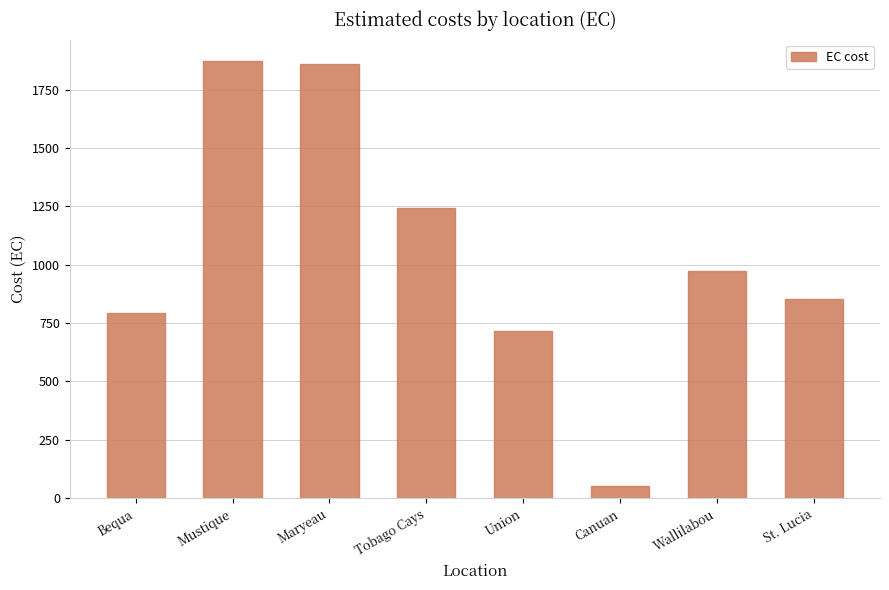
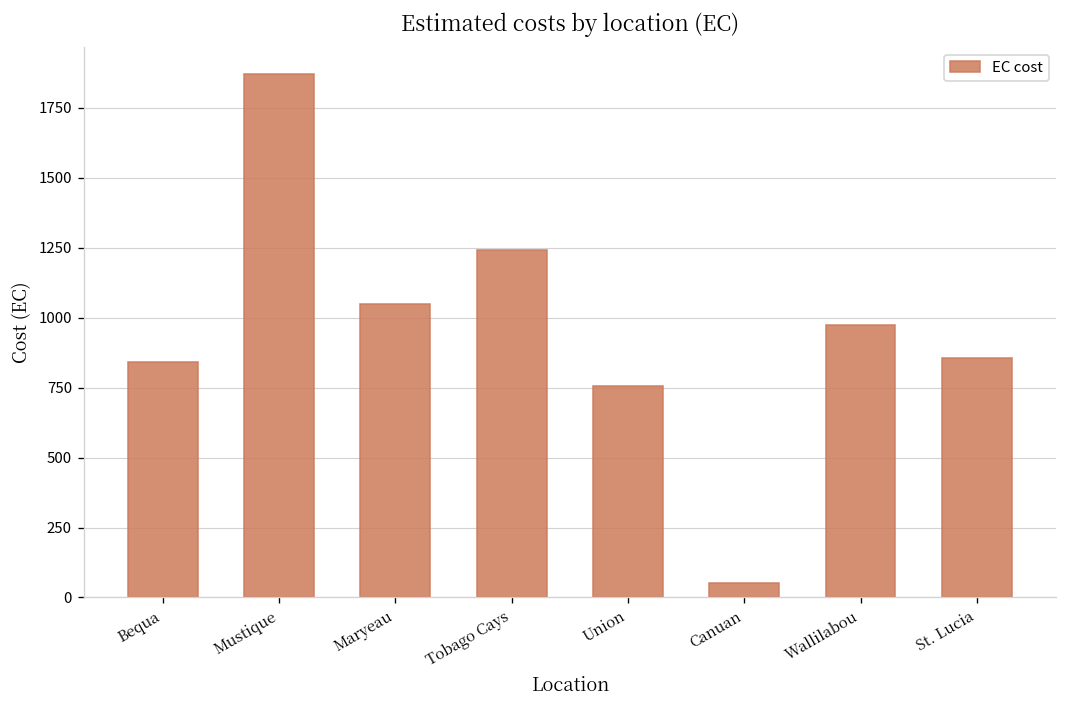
Bequa: 790 -> 840
Maryeau: 1860 -> 1050
Union: 720 -> 750
